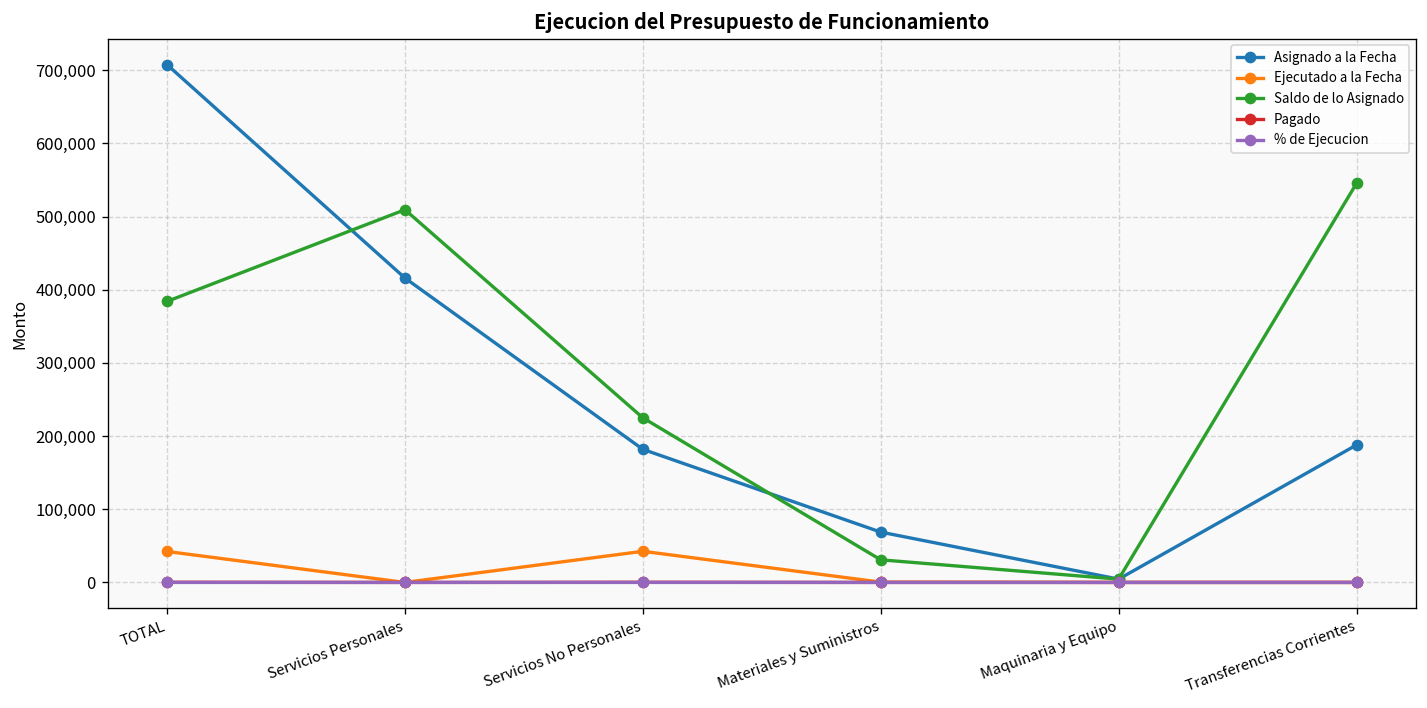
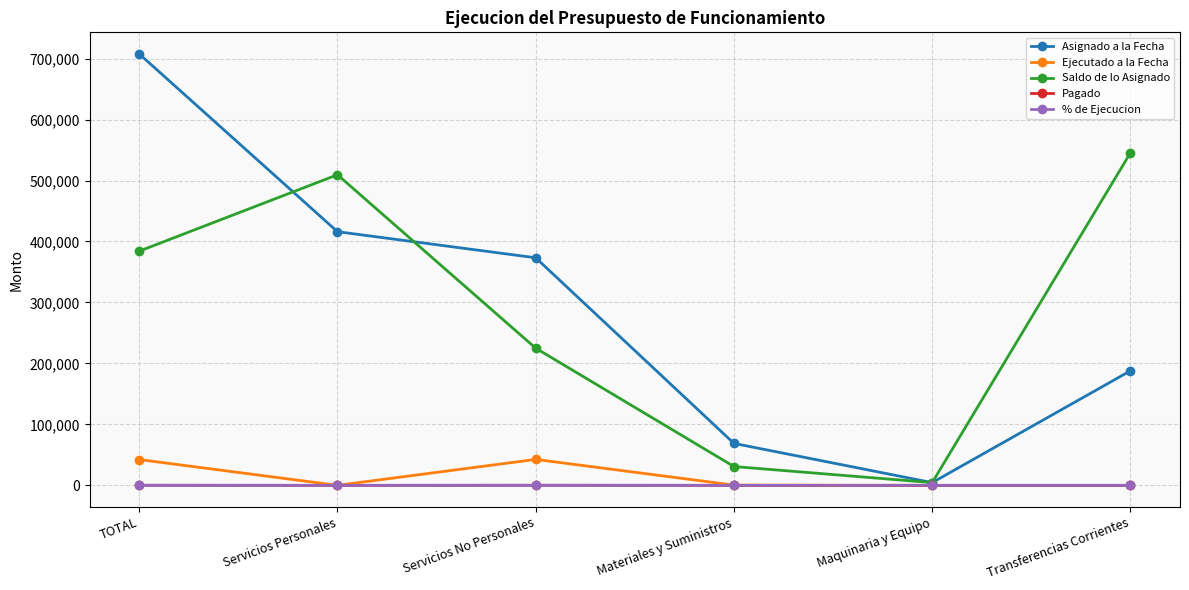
Asignado a la Fecha, Servicios No Personales: 180,000 -> 370,000
